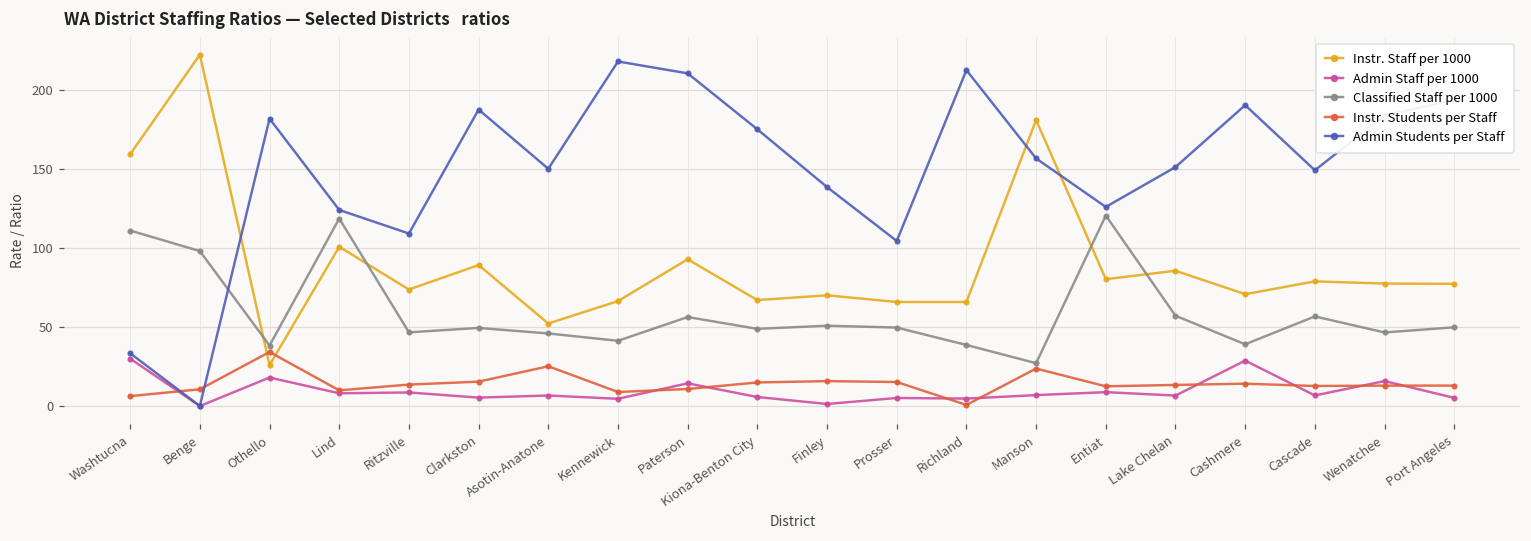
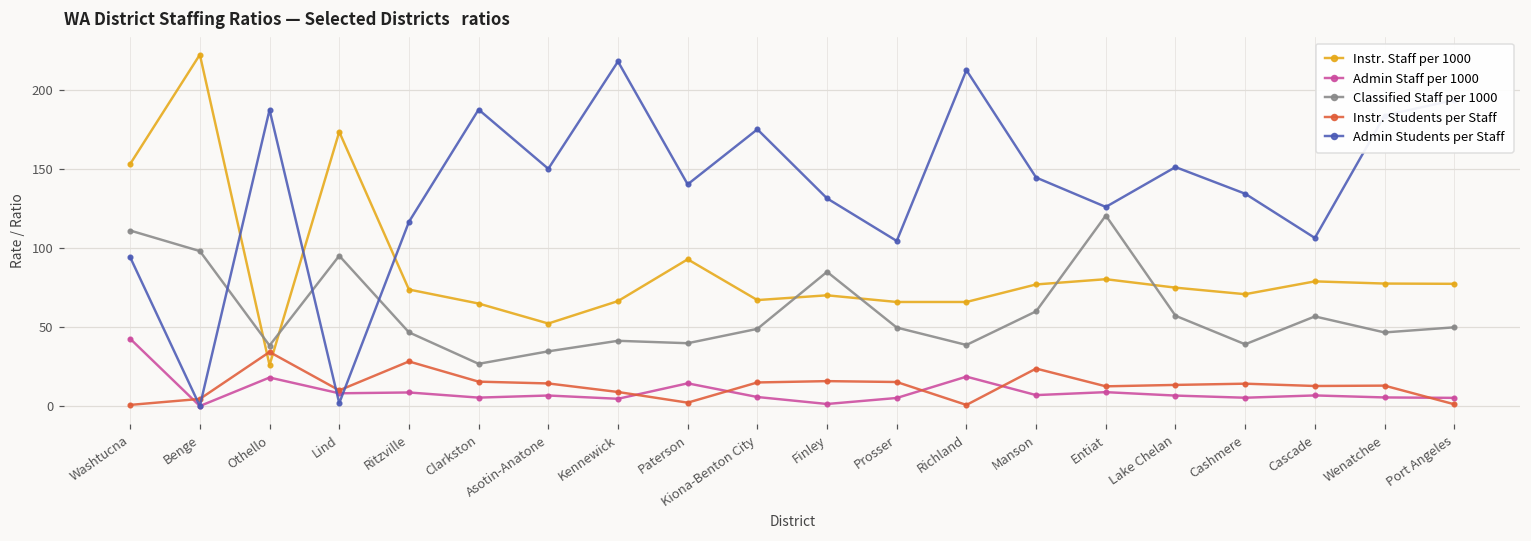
Instr. Staff per 1000, Washtucna: 159 -> 153
Admin Staff per 1000, Washtucna: 30 -> 43
Instr. Students per Staff, Washtucna: 6 -> 1
Admin Students per Staff, Washtucna: 33 -> 94
Instr. Students per Staff, Benge: 11 -> 5
Admin Students per Staff, Othello: 182 -> 187
Instr. Staff per 1000, Lind: 101 -> 173
Classified Staff per 1000, Lind: 119 -> 95
Admin Students per Staff, Lind: 124 -> 2
Instr. Students per Staff, Ritzville: 14 -> 28
Admin Students per Staff, Ritzville: 109 -> 116
Instr. Staff per 1000, Clarkston: 89 -> 65
Classified Staff per 1000, Clarkston: 49 -> 27
Classified Staff per 1000, Asotin-Anatone: 46 -> 35
Instr. Students per Staff, Asotin-Anatone: 25 -> 14
Classified Staff per 1000, Paterson: 56 -> 40
Instr. Students per Staff, Paterson: 11 -> 2
Admin Students per Staff, Paterson: 210 -> 140
Classified Staff per 1000, Finley: 51 -> 85
Admin Students per Staff, Finley: 138 -> 131
Admin Staff per 1000, Richland: 5 -> 19
Instr. Staff per 1000, Manson: 181 -> 77
Classified Staff per 1000, Manson: 27 -> 60
Admin Students per Staff, Manson: 157 -> 145
Instr. Staff per 1000, Lake Chelan: 86 -> 75
Admin Staff per 1000, Cashmere: 29 -> 5
Admin Students per Staff, Cashmere: 190 -> 134
Admin Students per Staff, Cascade: 149 -> 106
Admin Staff per 1000, Wenatchee: 16 -> 5
Instr. Students per Staff, Port Angeles: 13 -> 1
